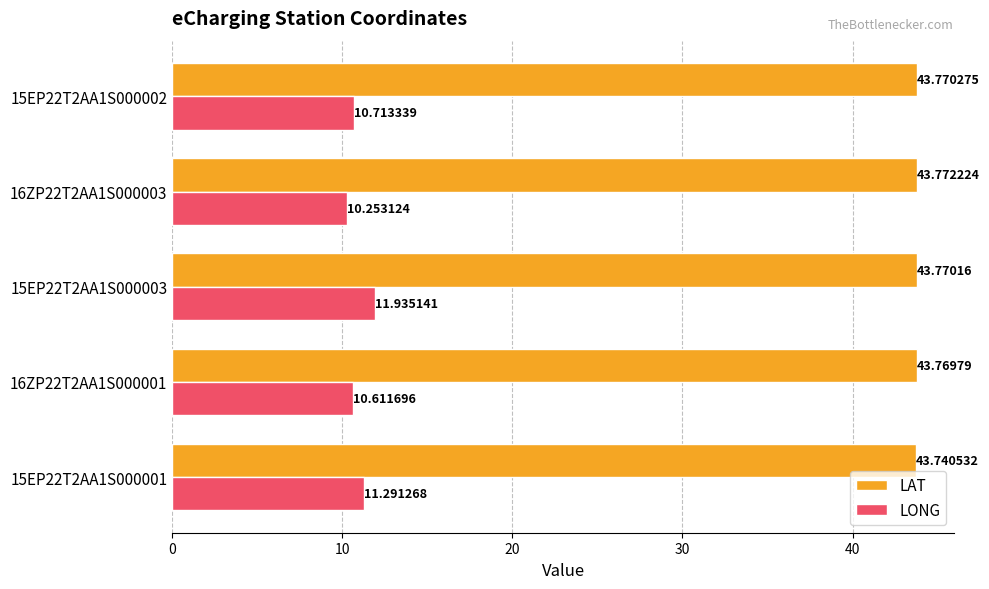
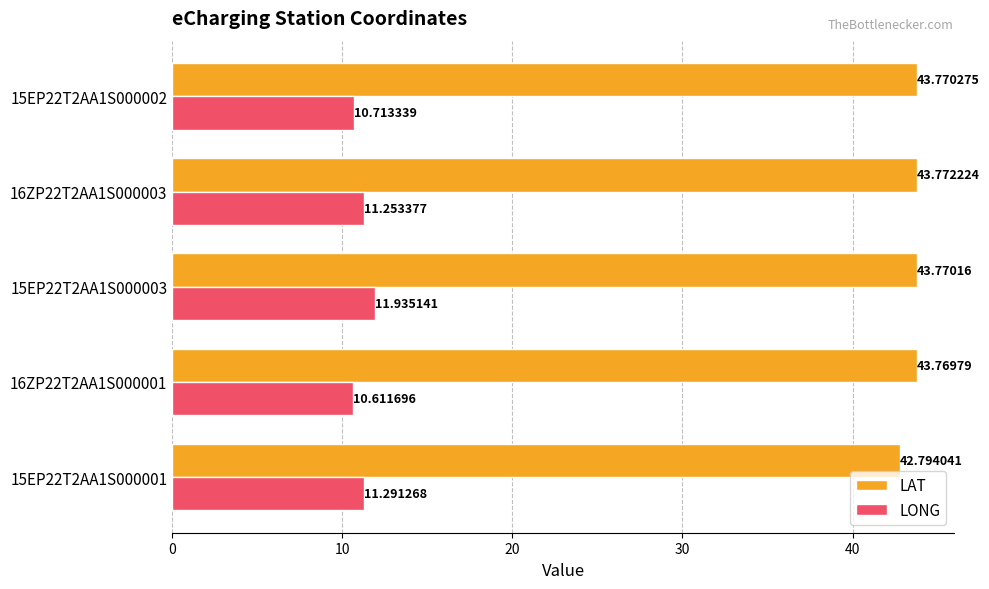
LONG, 16ZP22T2AA1S000003: 10.253124 -> 11.253377
LAT, 15EP22T2AA1S000001: 43.740532 -> 42.794041
